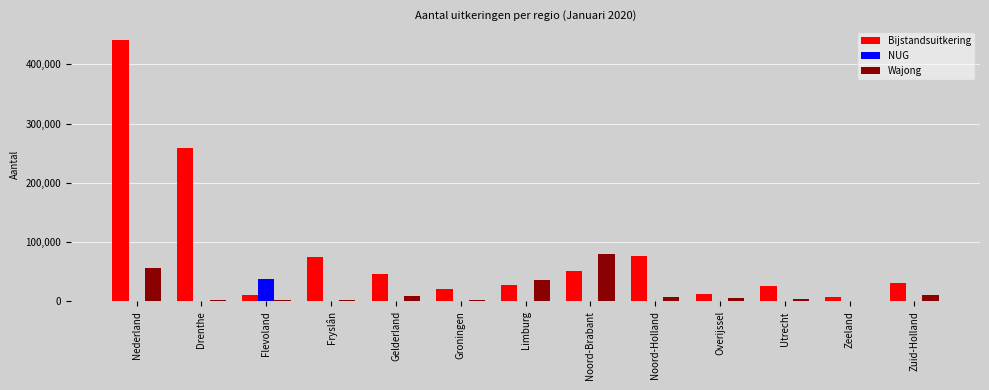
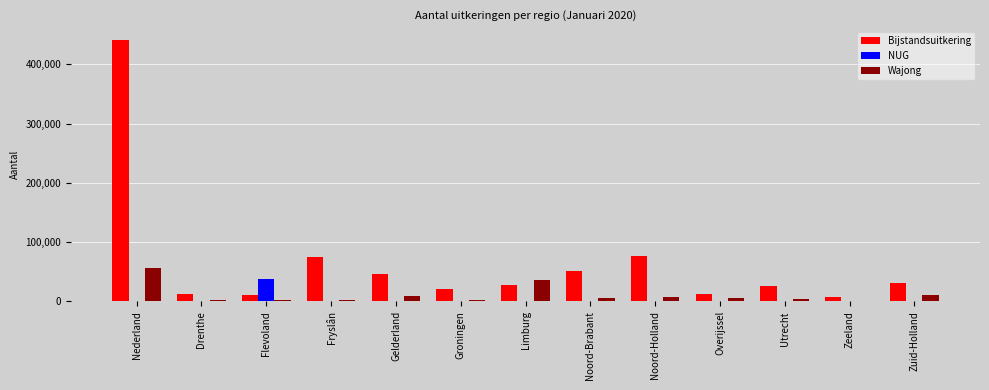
Bijstandsuitkering, Drenthe: 260,000 -> 10,000
Wajong, Noord-Brabant: 80,000 -> 10,000
